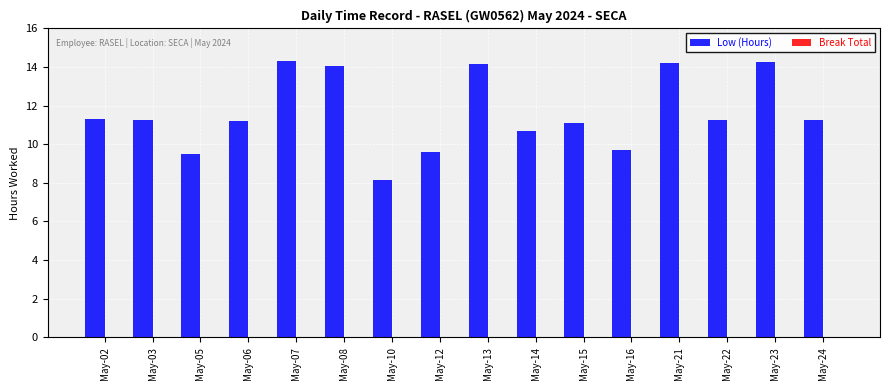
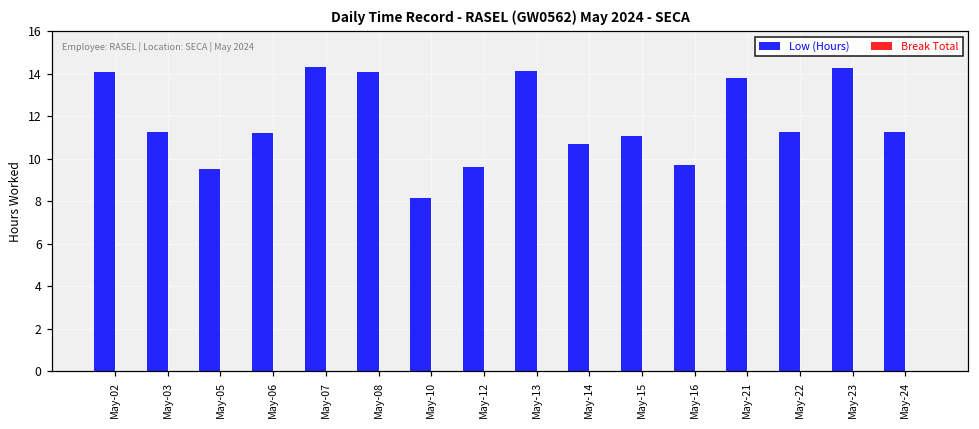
Low (Hours), May-02: 11.3 -> 14.1
Low (Hours), May-21: 14.2 -> 13.8
